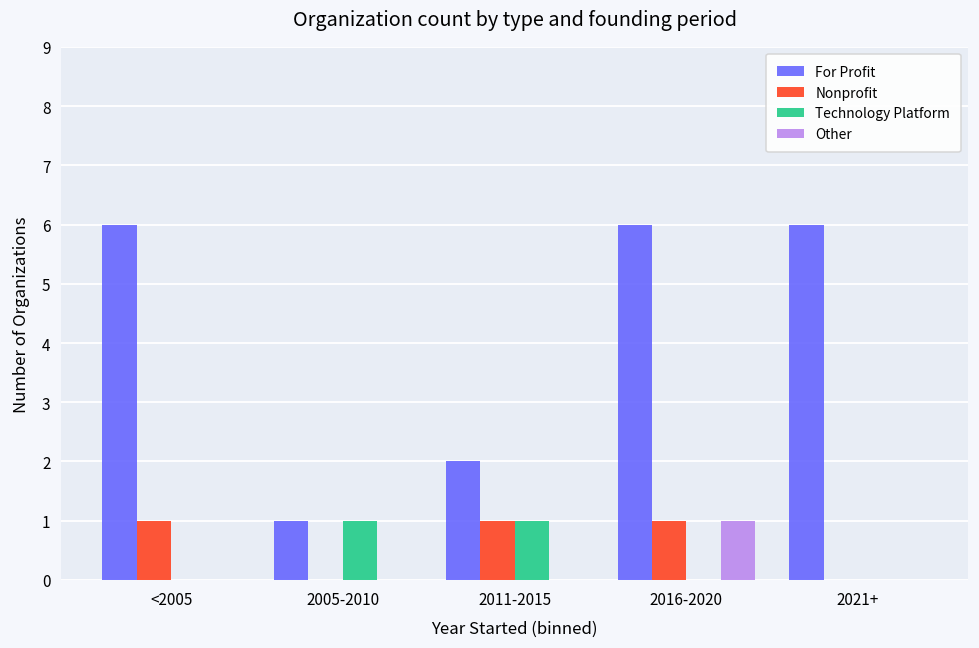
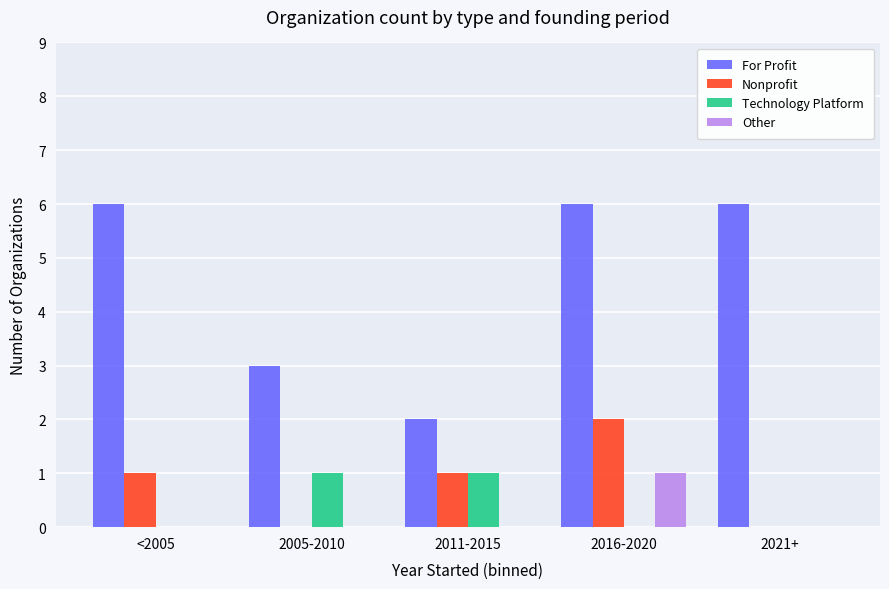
For Profit, 2005-2010: 1 -> 3
Nonprofit, 2016-2020: 1 -> 2
